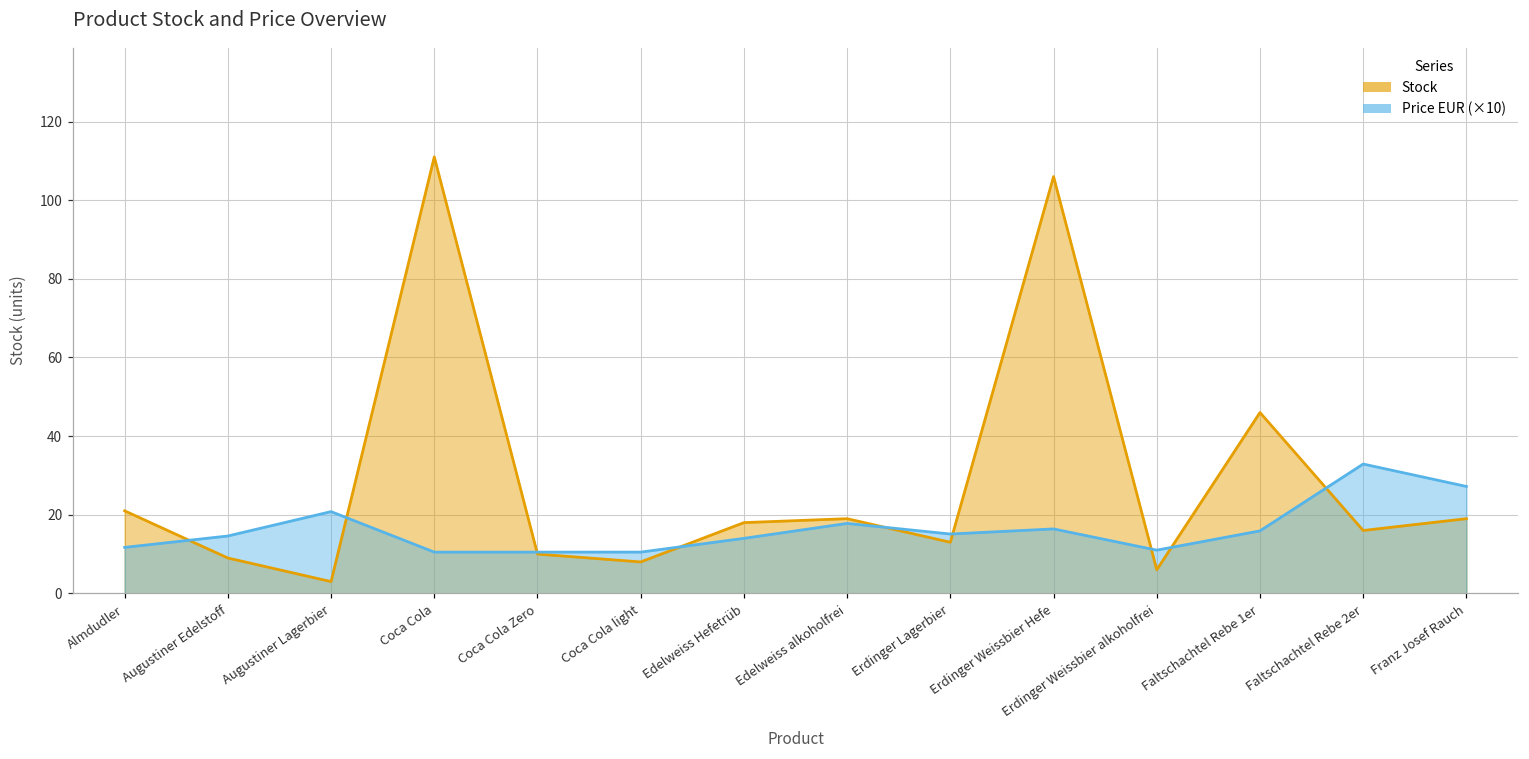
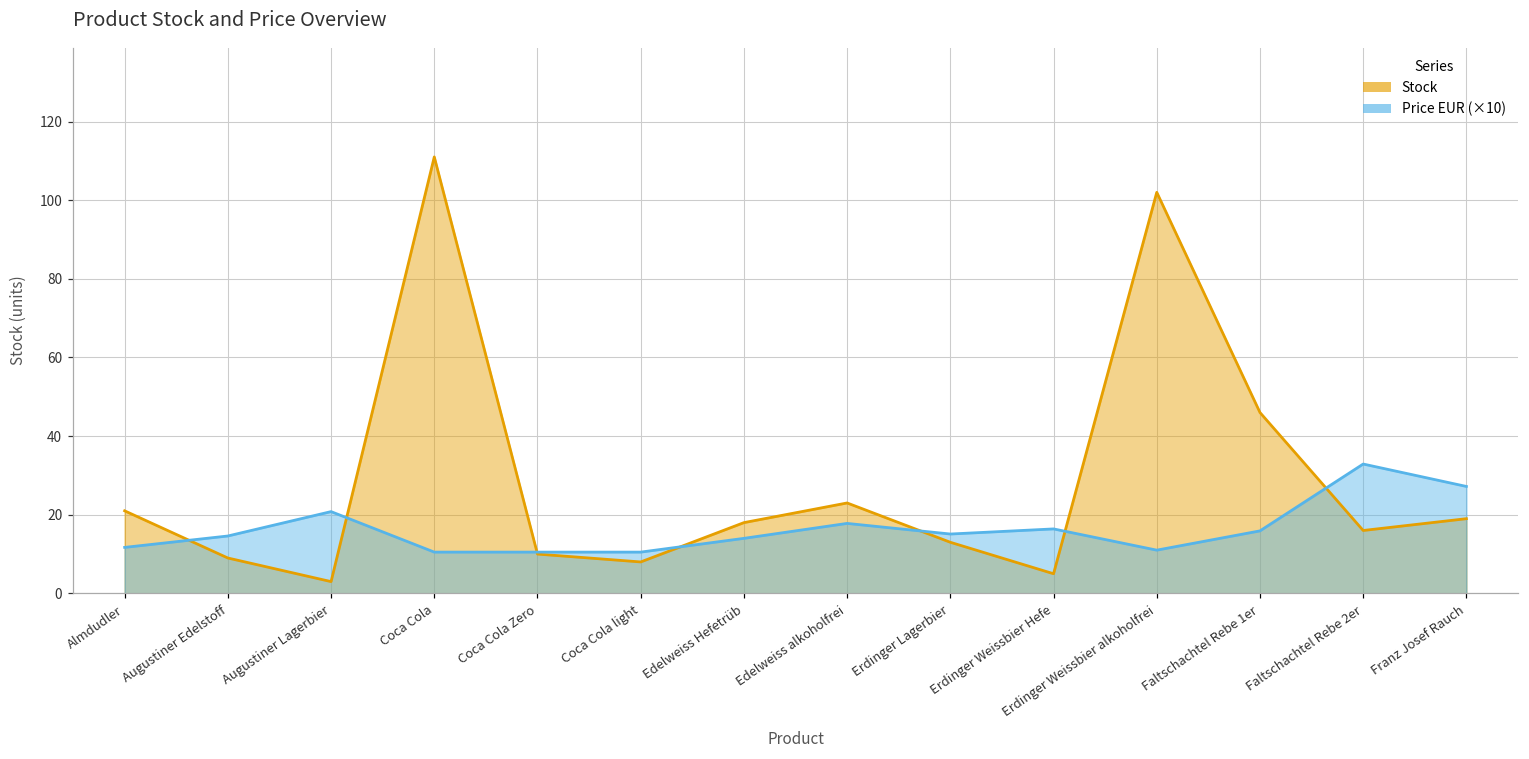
Stock, Edelweiss alkoholfrei: 19 -> 23
Stock, Erdinger Weissbier Hefe: 106 -> 5
Stock, Erdinger Weissbier alkoholfrei: 6 -> 102
